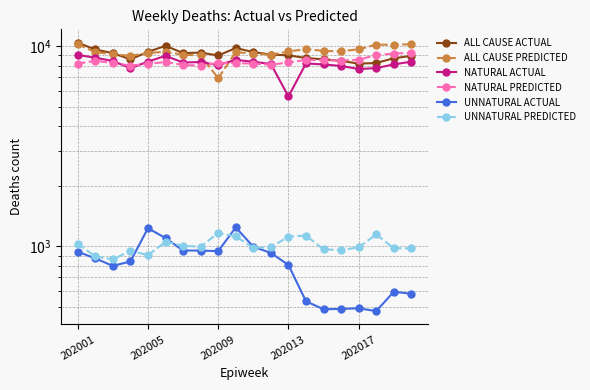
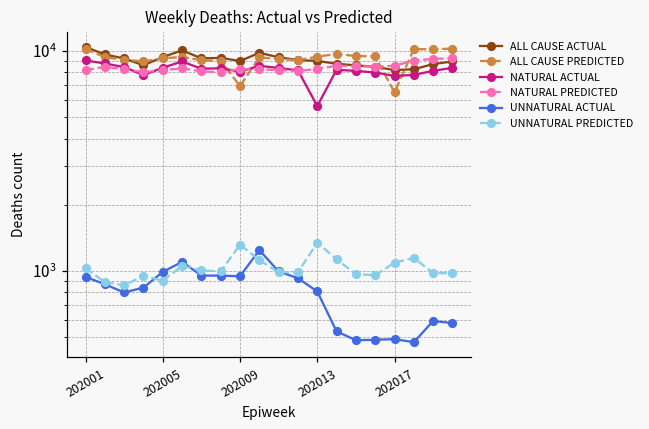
UNNATURAL ACTUAL, 202005: 1200 -> 1000
UNNATURAL PREDICTED, 202009: 1200 -> 1300
UNNATURAL PREDICTED, 202013: 1100 -> 1300
ALL CAUSE PREDICTED, 202017: 10000 -> 6500
UNNATURAL PREDICTED, 202017: 1000 -> 1100
